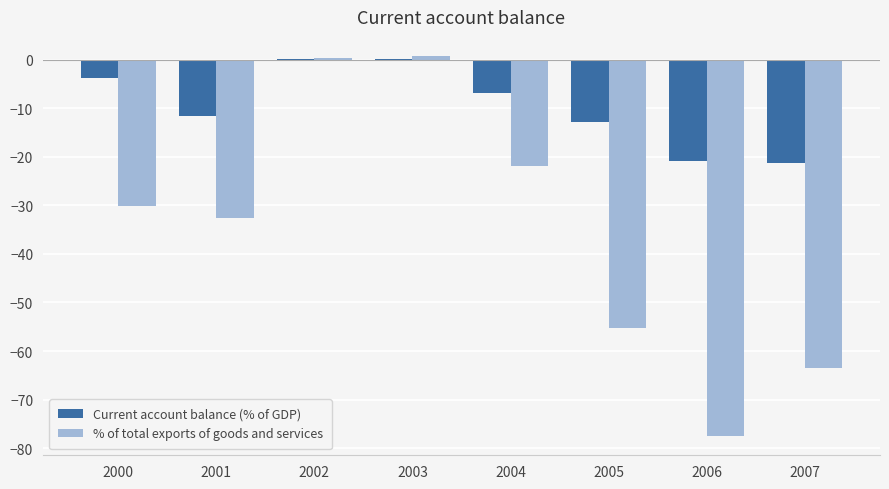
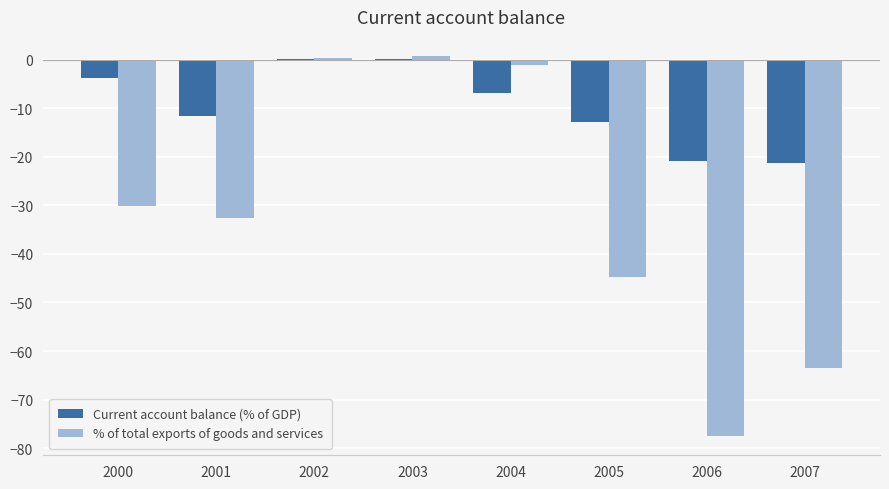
% of total exports of goods and services, 2004: -22 -> -1
% of total exports of goods and services, 2005: -55 -> -45
